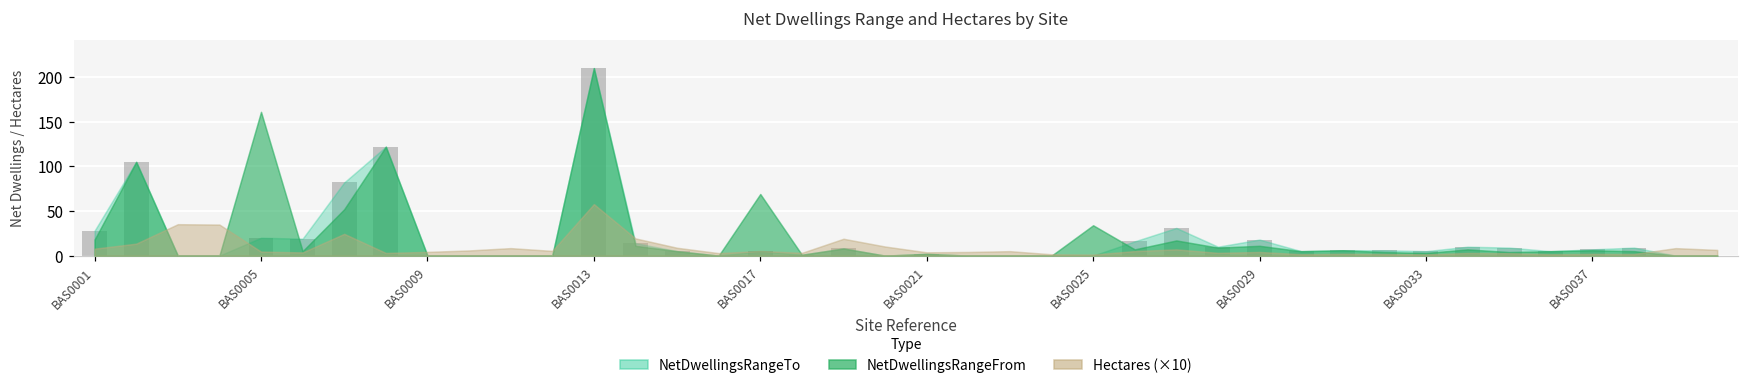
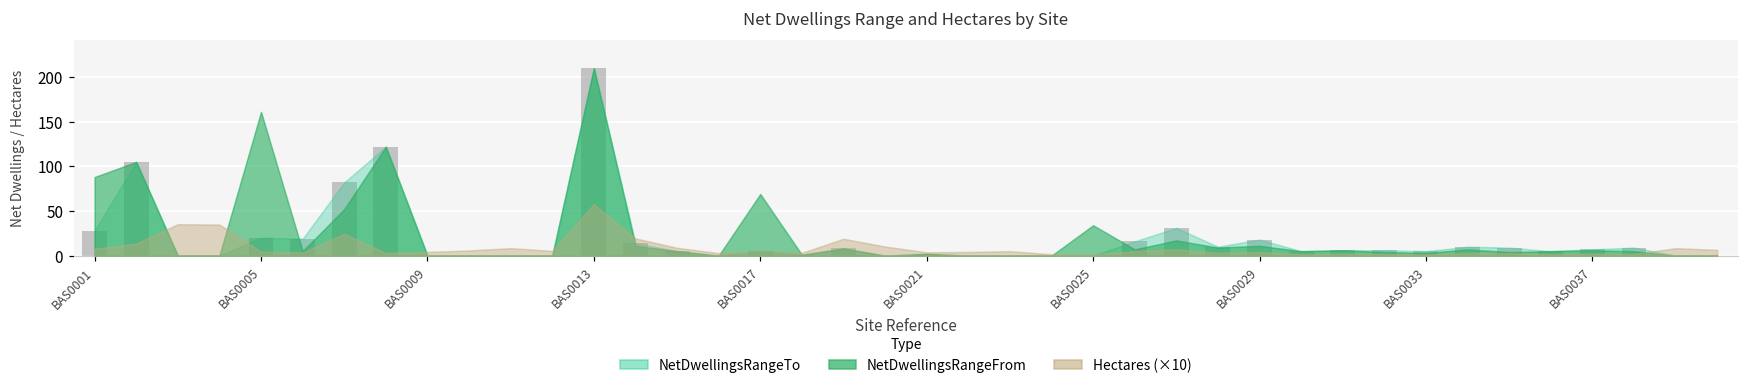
NetDwellingsRangeFrom, BAS0001: 20 -> 90
